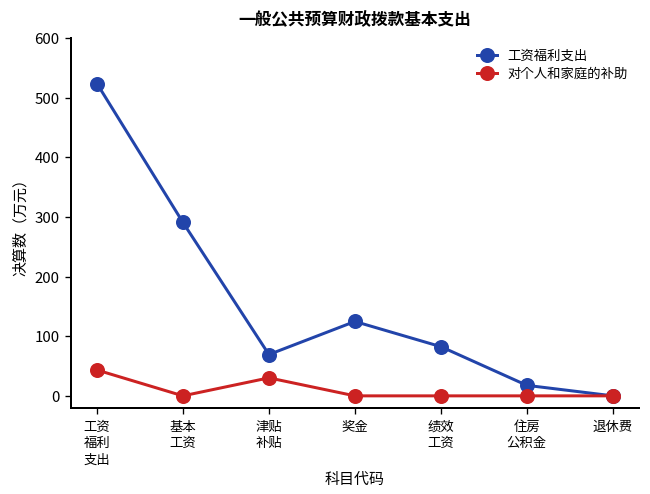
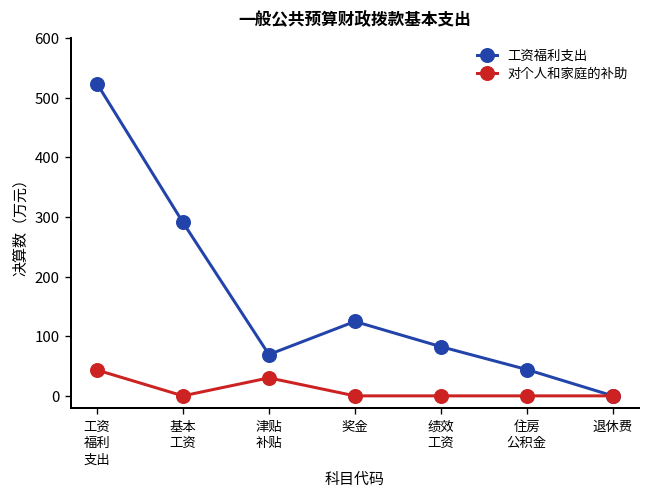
工资福利支出, 住房 公积金: 20 -> 40
